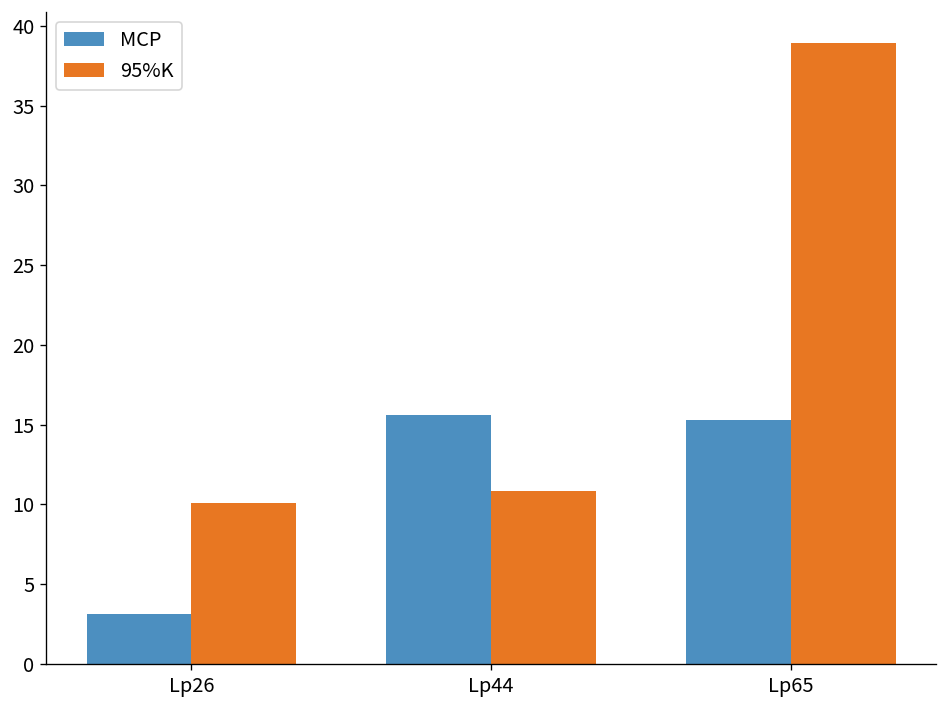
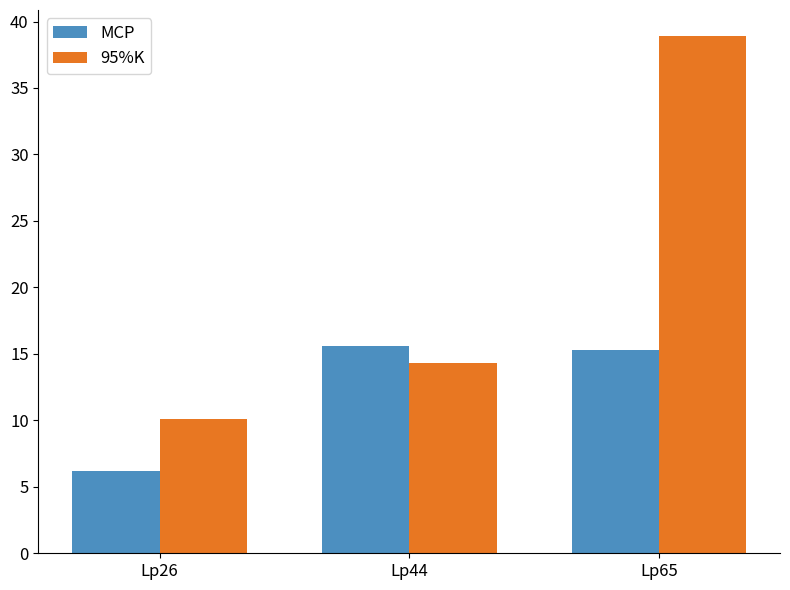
MCP, Lp26: 3.1 -> 6.2
95%K, Lp44: 10.8 -> 14.3
